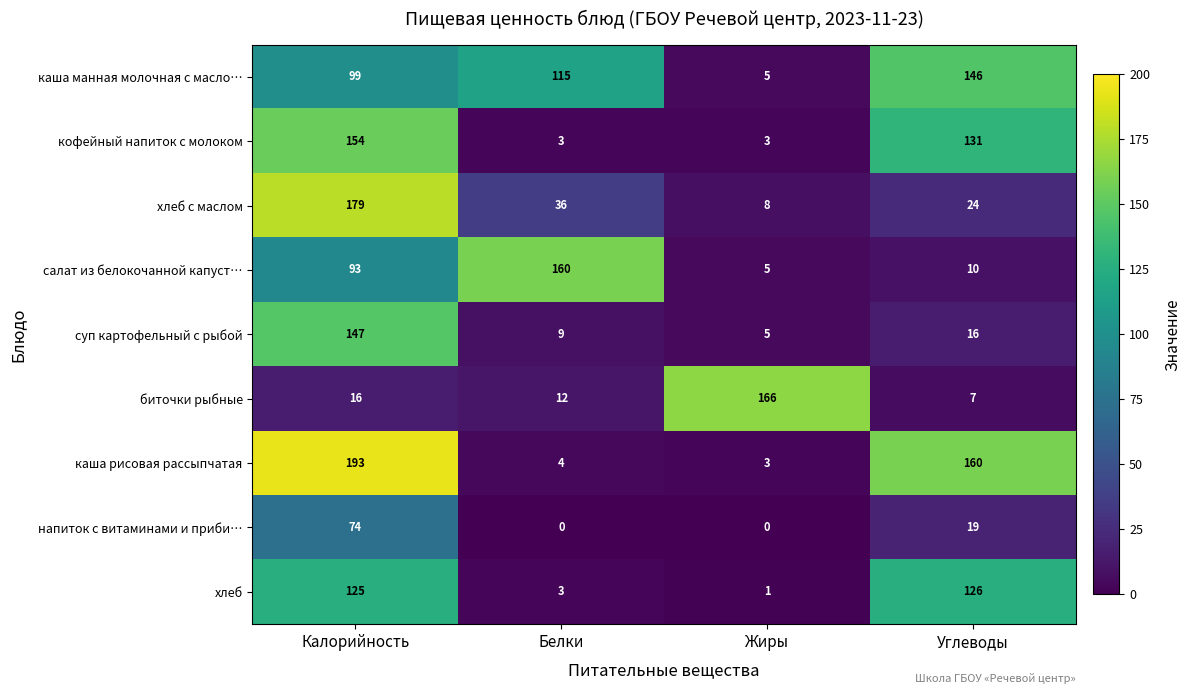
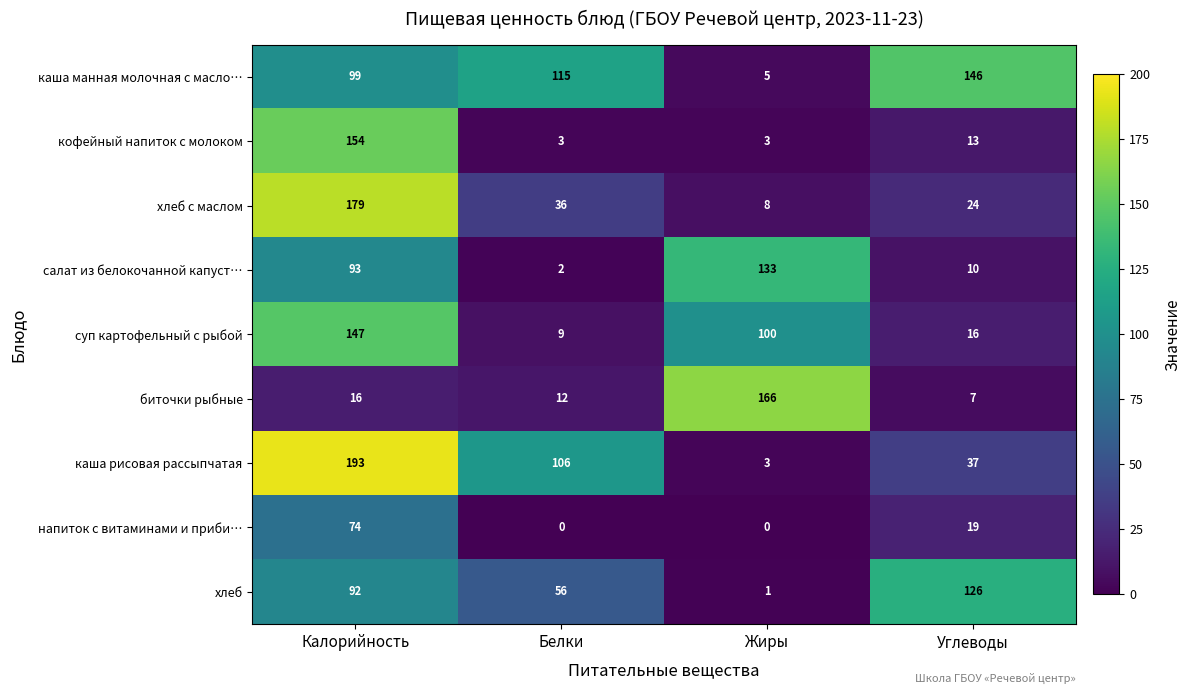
кофейный напиток с молоком, Углеводы: 131 -> 13
салат из белокочанной капуст…, Белки: 160 -> 2
салат из белокочанной капуст…, Жиры: 5 -> 133
суп картофельный с рыбой, Жиры: 5 -> 100
каша рисовая рассыпчатая, Белки: 4 -> 106
каша рисовая рассыпчатая, Углеводы: 160 -> 37
хлеб, Калорийность: 125 -> 92
хлеб, Белки: 3 -> 56
